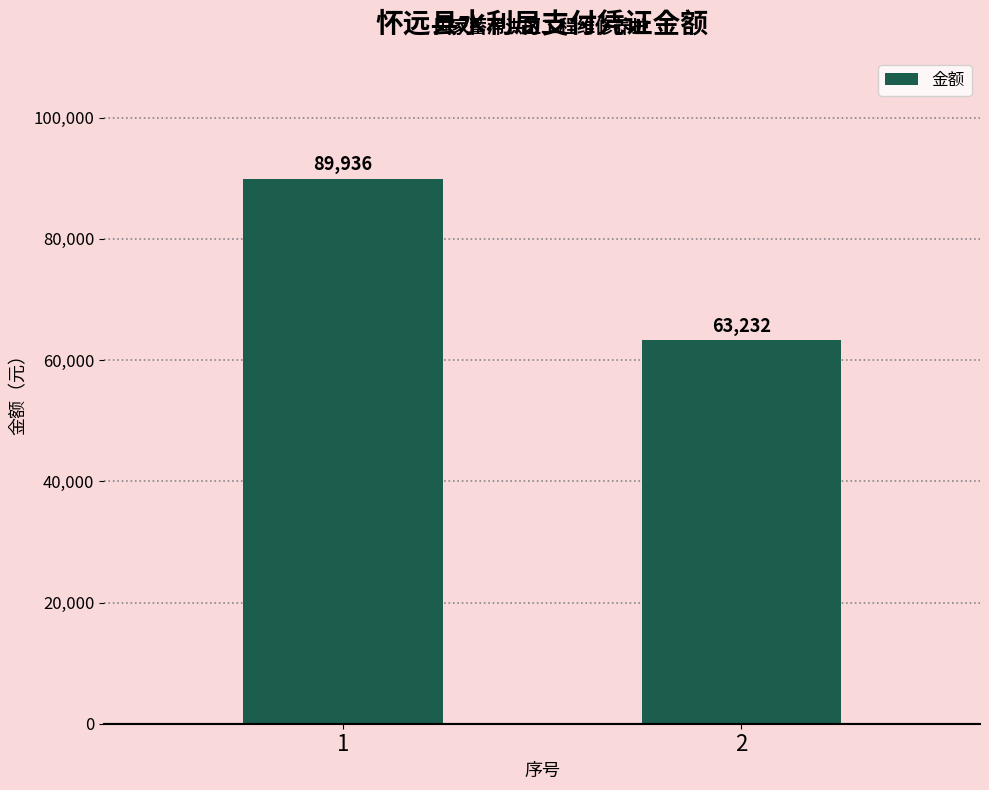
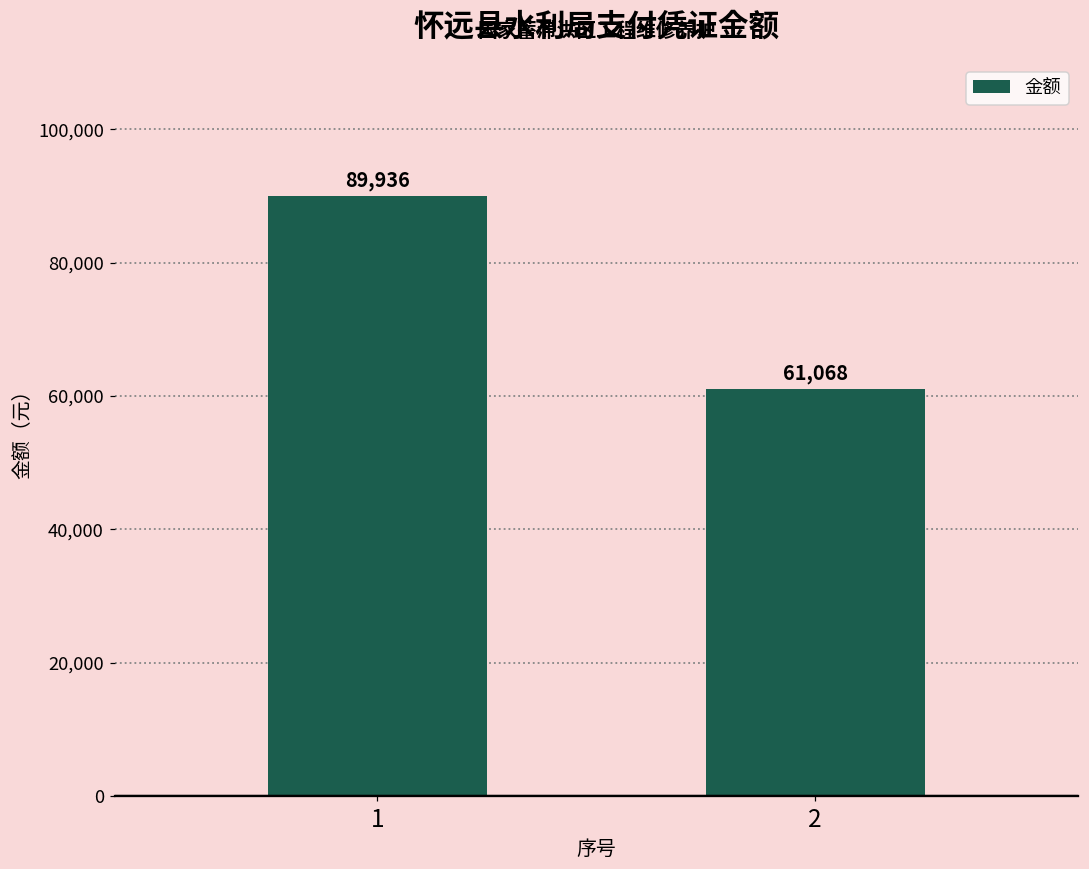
2: 63,232 -> 61,068
